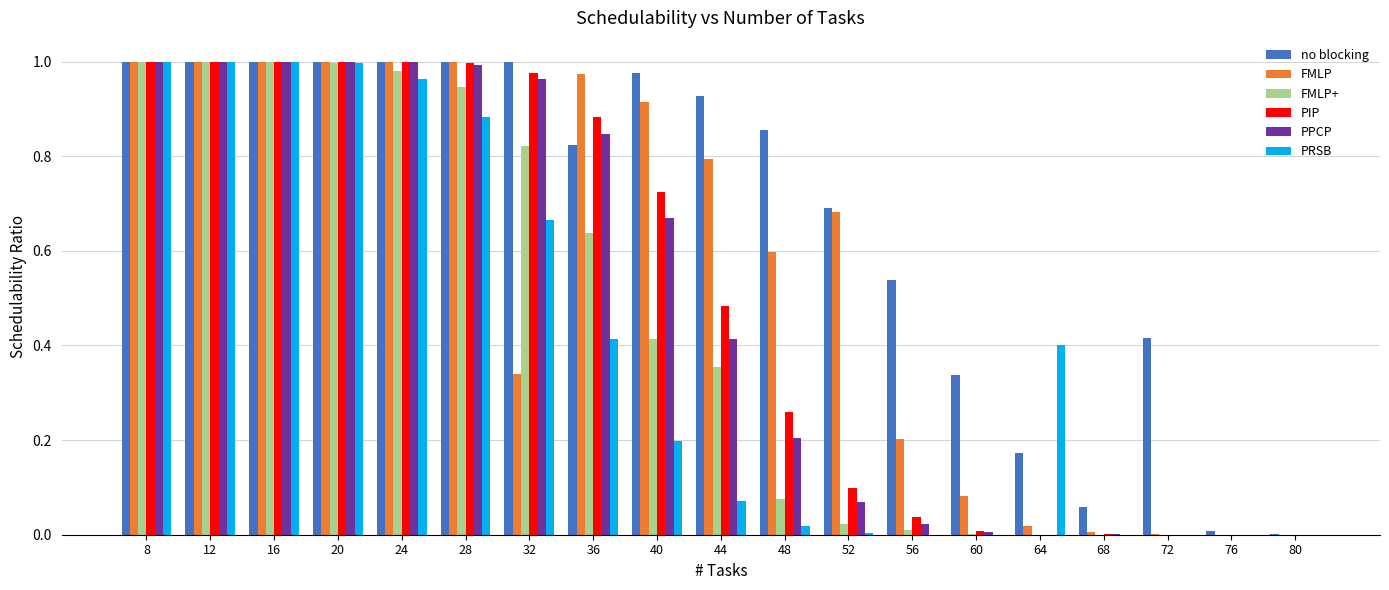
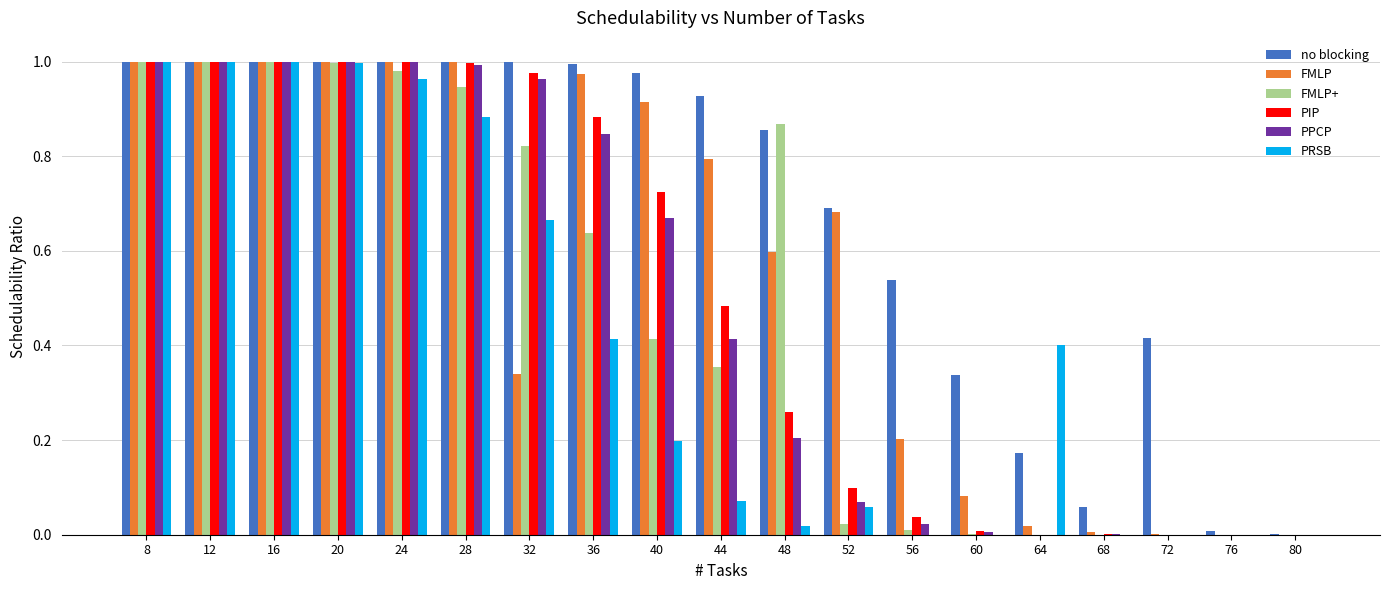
no blocking, 36: 0.82 -> 0.99
FMLP+, 48: 0.08 -> 0.87
PRSB, 52: 0.00 -> 0.06
